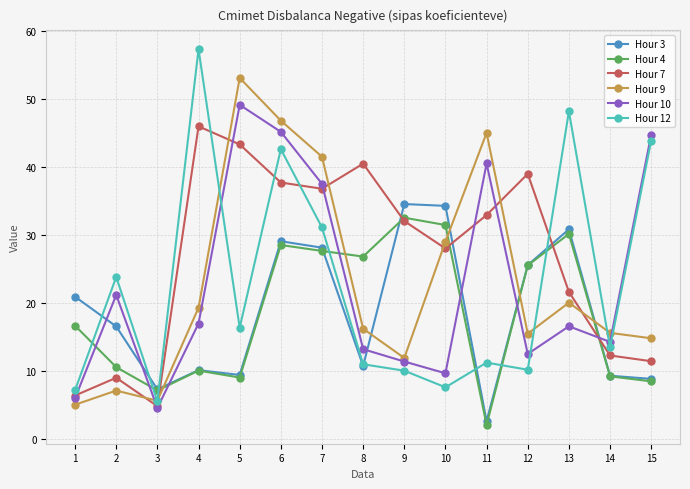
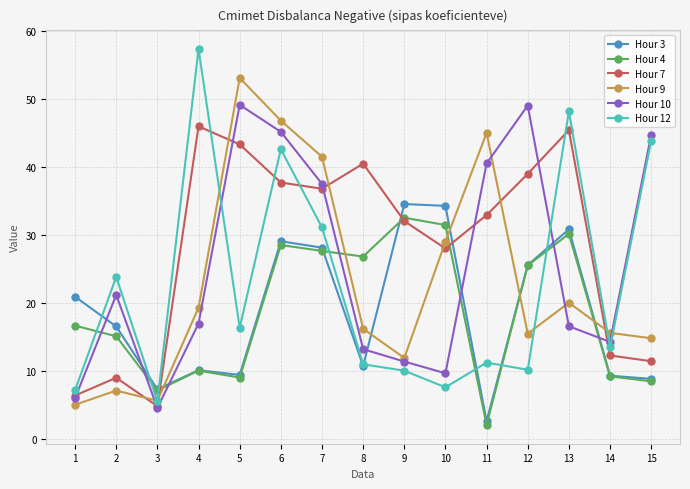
Hour 4, 2: 11 -> 15
Hour 10, 12: 12 -> 49
Hour 7, 13: 22 -> 45
